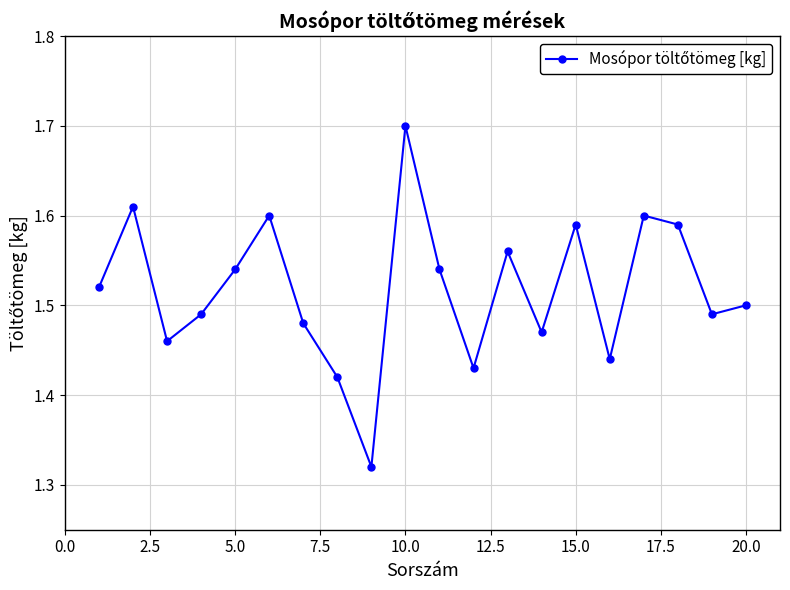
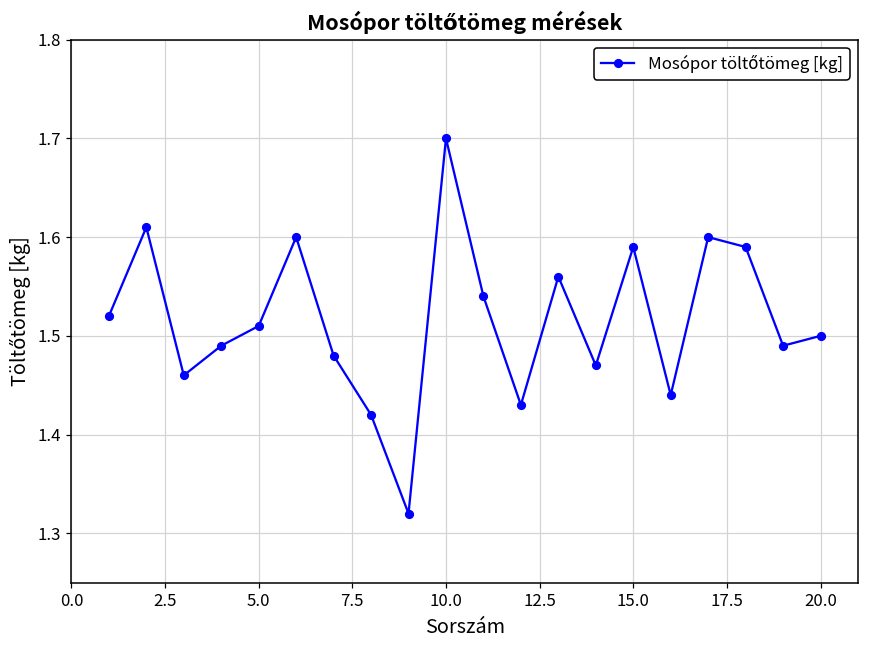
5.0: 1.54 -> 1.51
